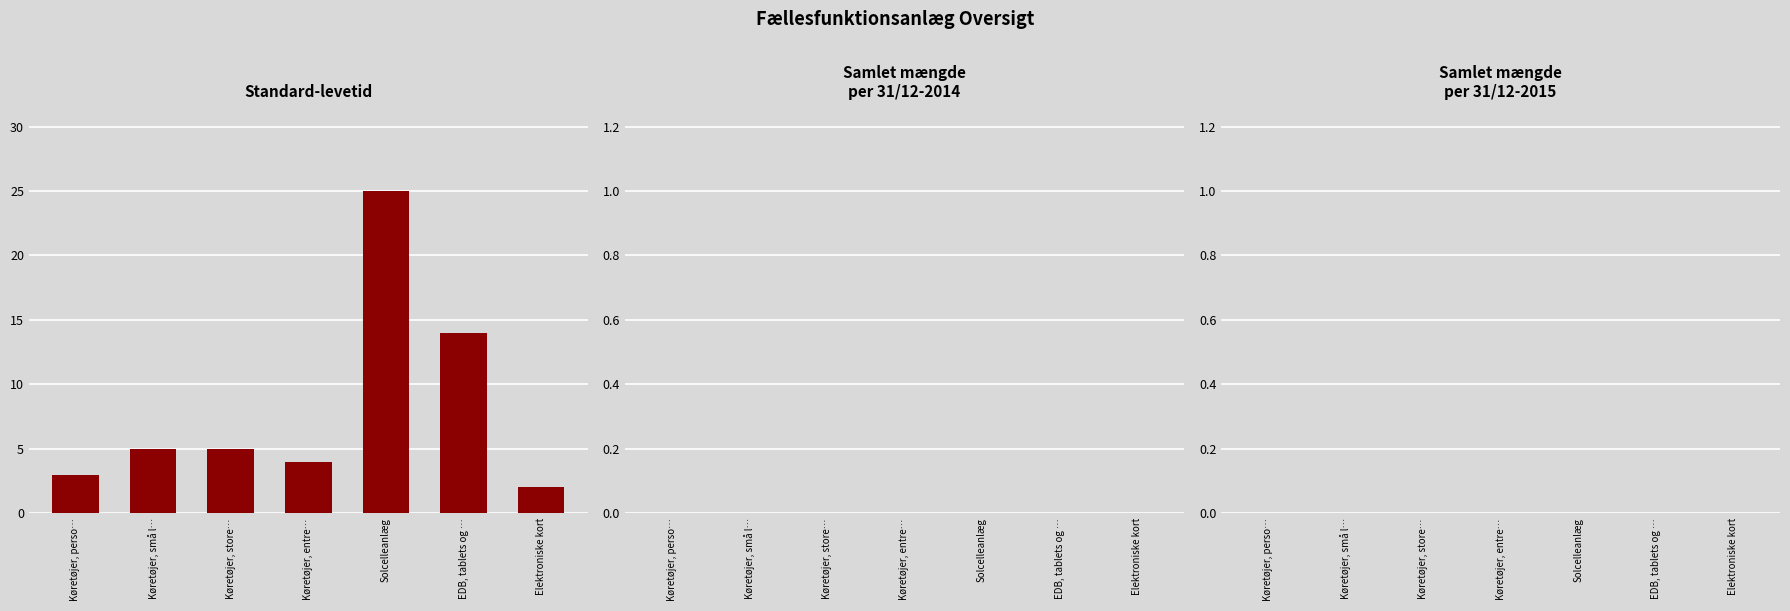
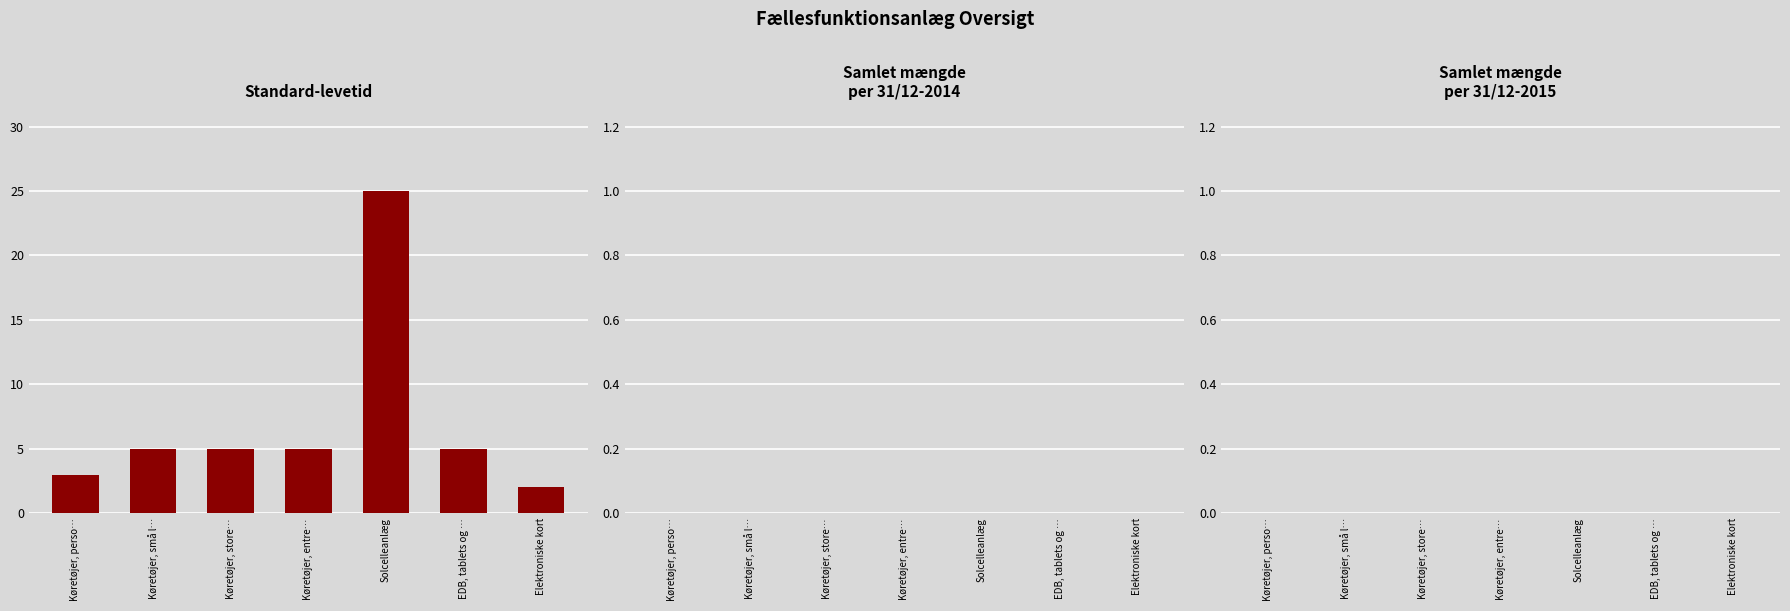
Standard-levetid, Køretøjer, entre…: 4 -> 5
Standard-levetid, EDB, tablets og …: 14 -> 5
